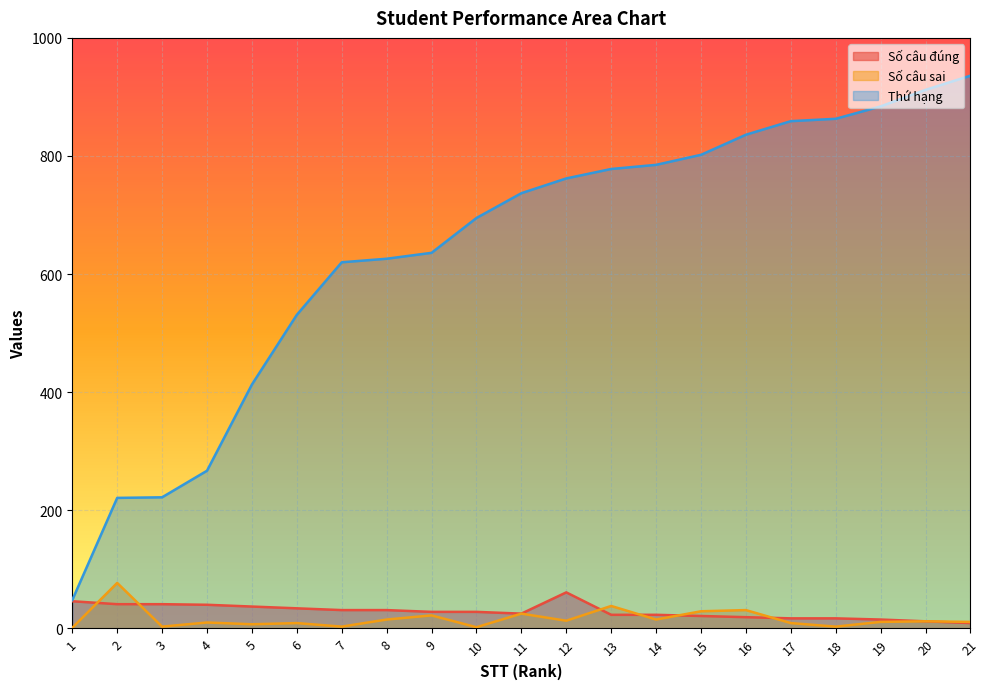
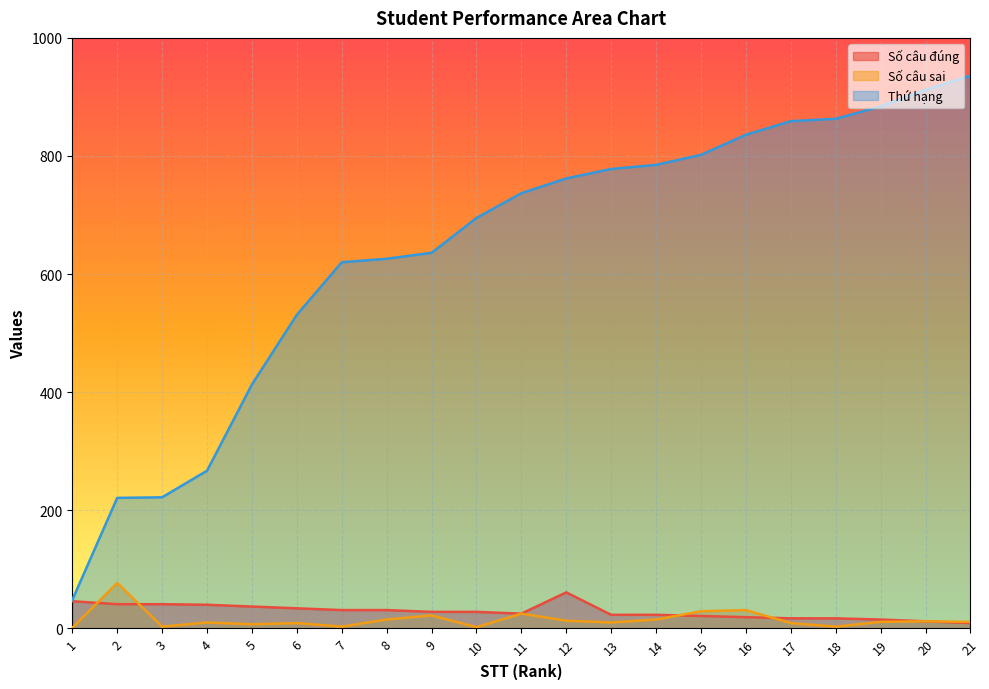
Số câu sai, 13: 40 -> 10
